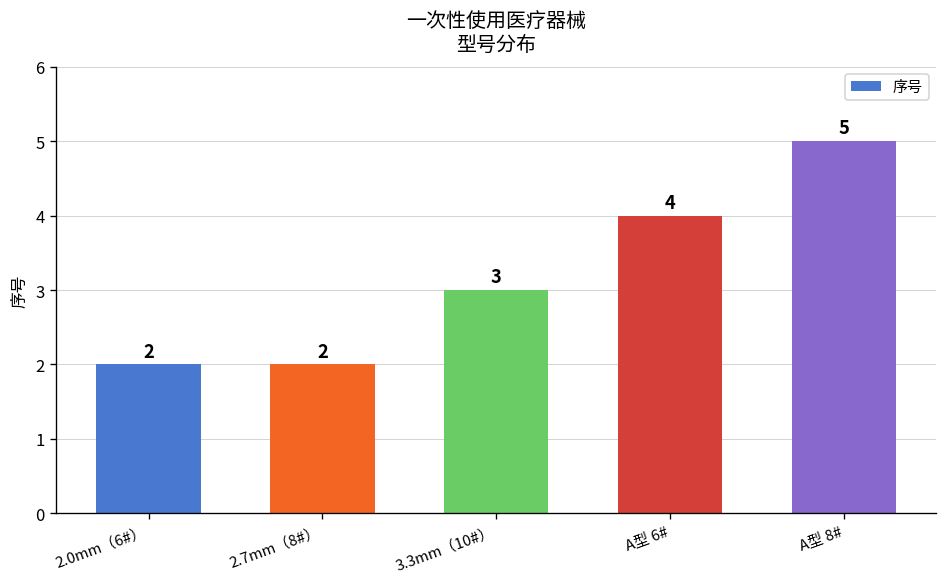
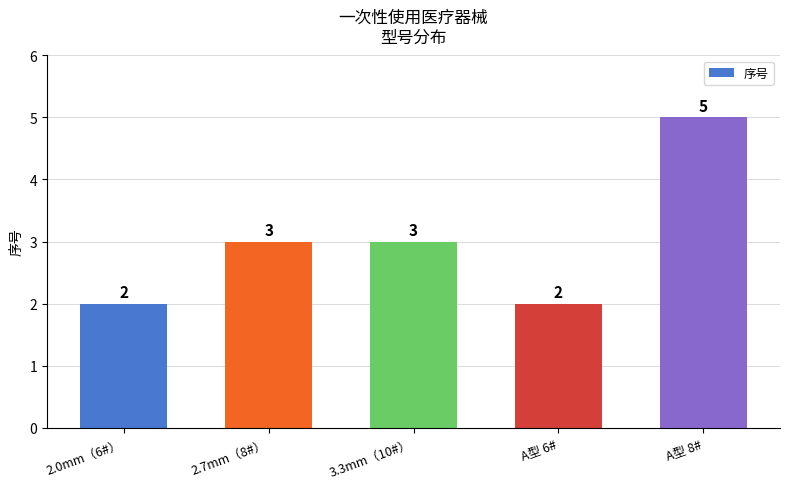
2.7mm（8#）: 2 -> 3
A型 6#: 4 -> 2
